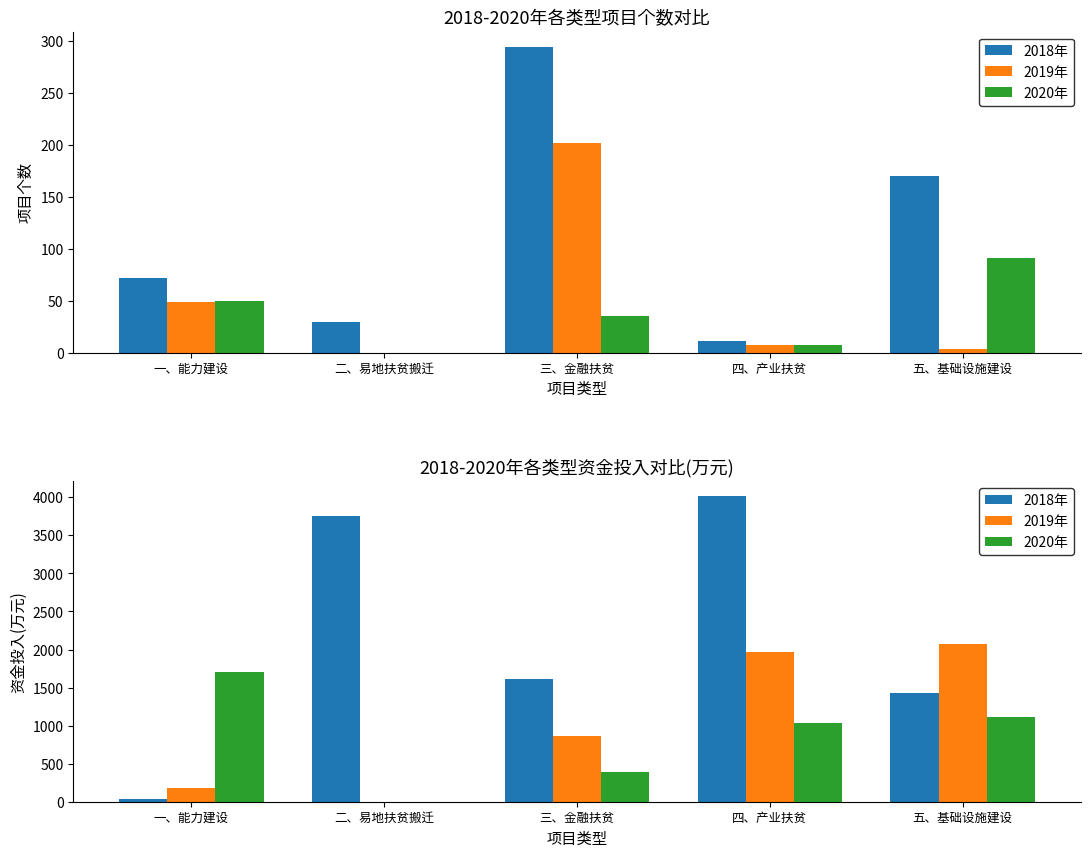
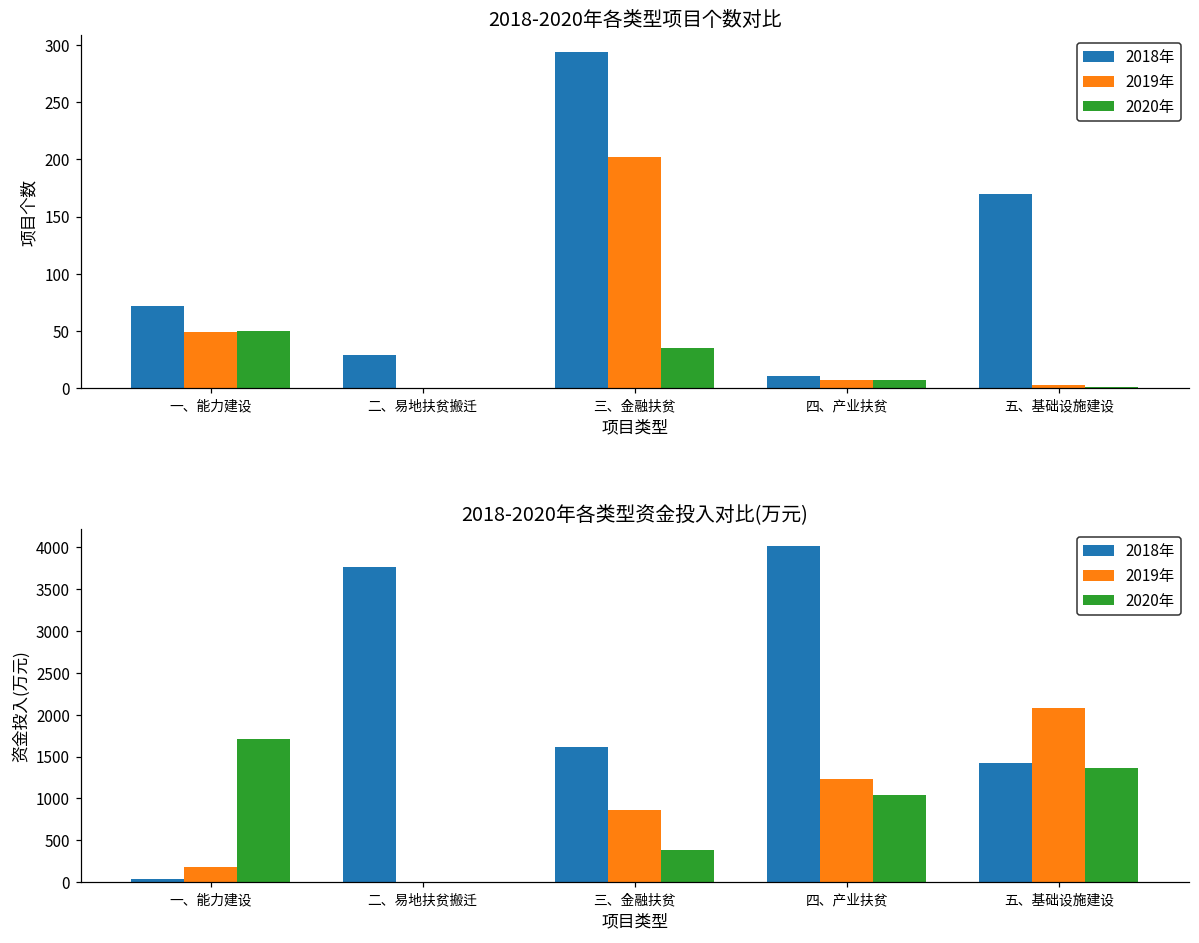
2018-2020年各类型项目个数对比, 2020年, 五、基础设施建设: 91 -> 1
2018-2020年各类型资金投入对比(万元), 2019年, 四、产业扶贫: 2000 -> 1200
2018-2020年各类型资金投入对比(万元), 2020年, 五、基础设施建设: 1100 -> 1400
